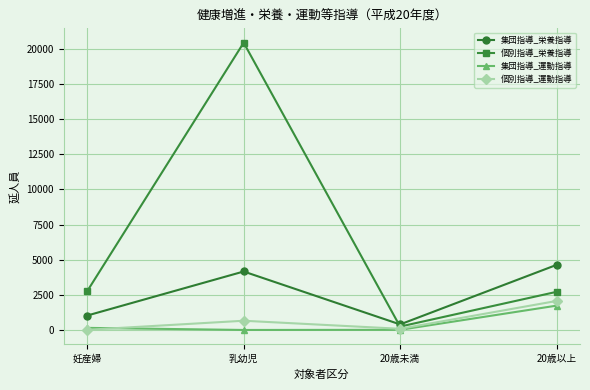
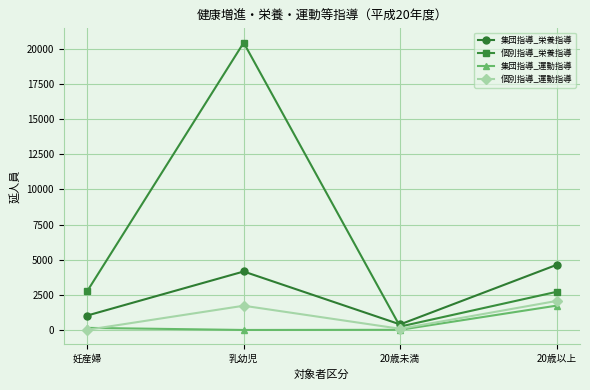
個別指導_運動指導, 乳幼児: 700 -> 1700
